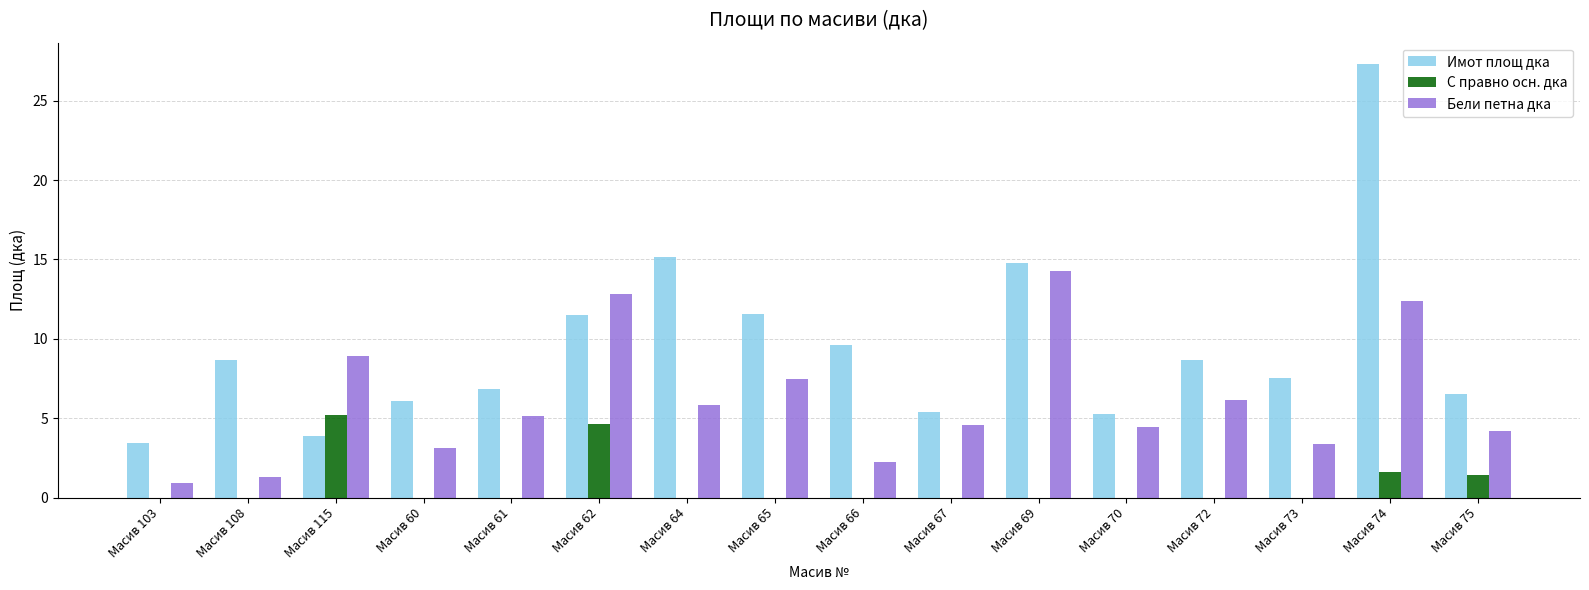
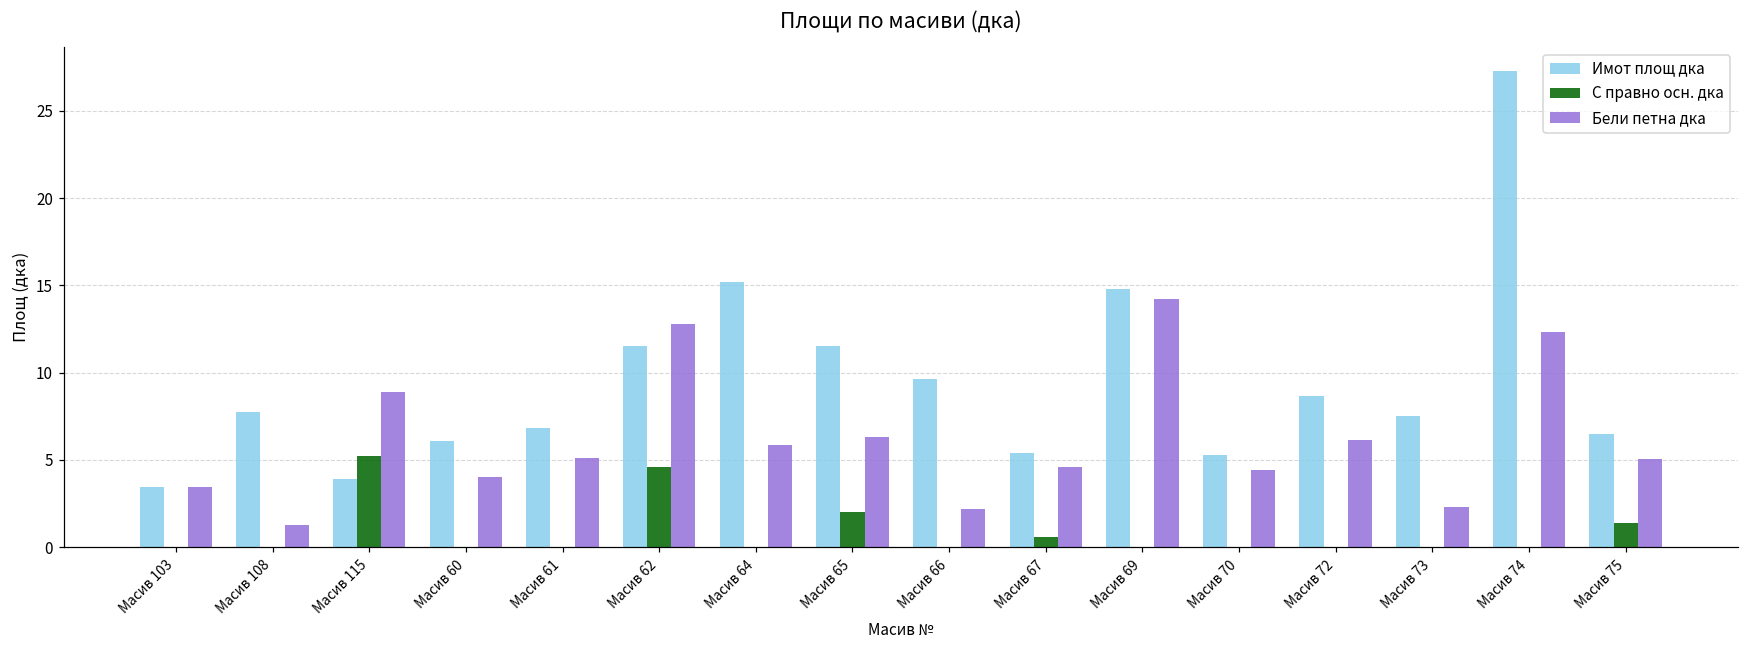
Бели петна дка, Масив 103: 0.9 -> 3.4
Имот площ дка, Масив 108: 8.6 -> 7.7
Бели петна дка, Масив 60: 3.1 -> 4.0
С правно осн. дка, Масив 65: 0 -> 2
Бели петна дка, Масив 65: 7.5 -> 6.3
С правно осн. дка, Масив 67: 0.0 -> 0.6
Бели петна дка, Масив 73: 3.4 -> 2.3
С правно осн. дка, Масив 74: 1.6 -> 0.0
Бели петна дка, Масив 75: 4.2 -> 5.0
